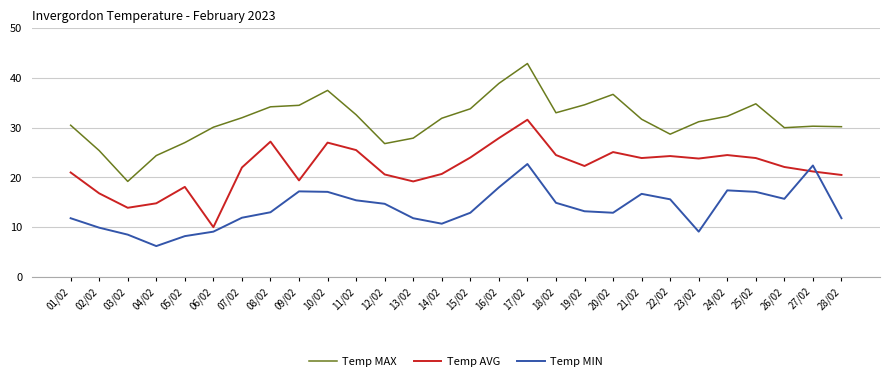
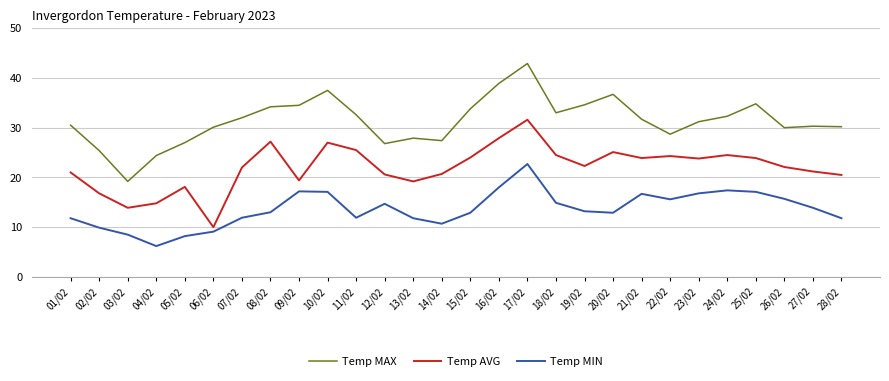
Temp MIN, 11/02: 15 -> 12
Temp MAX, 14/02: 32 -> 27
Temp MIN, 23/02: 9 -> 17
Temp MIN, 27/02: 22 -> 14
